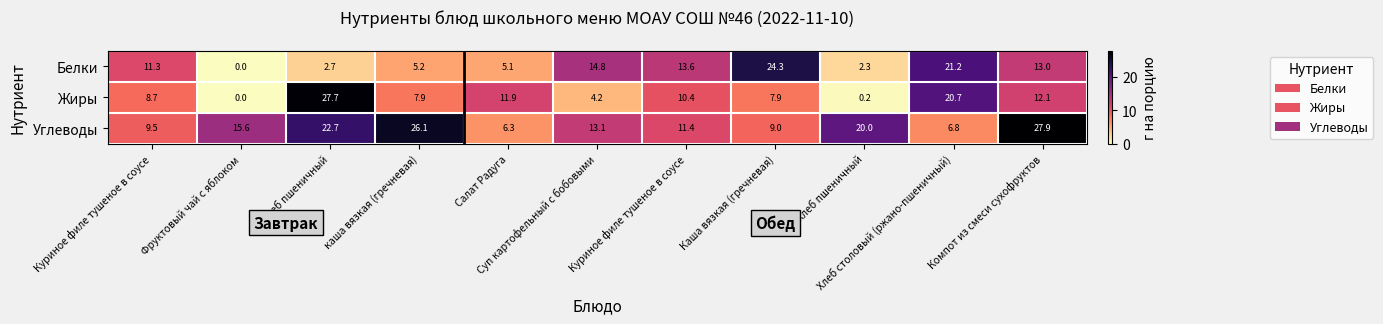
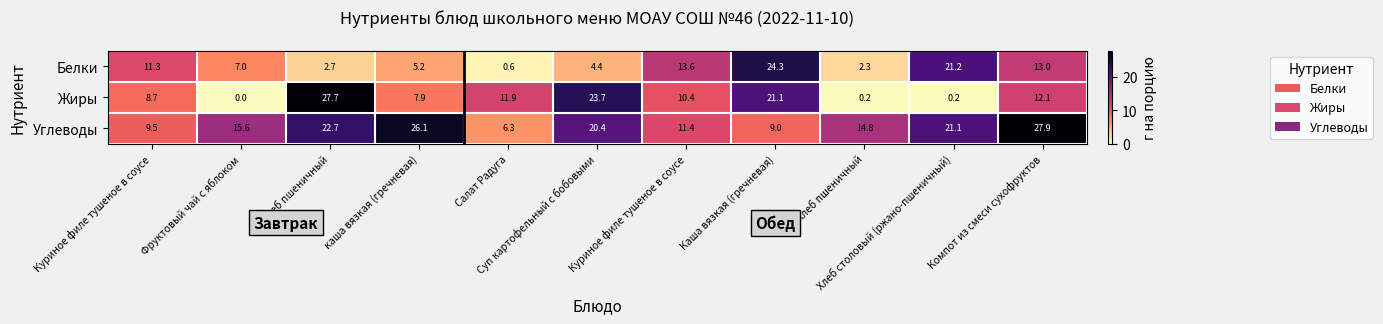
Белки, Фруктовый чай с яблоком: 0.0 -> 7.0
Белки, Салат Радуга: 5.1 -> 0.6
Белки, Суп картофельный с бобовыми: 14.8 -> 4.4
Жиры, Суп картофельный с бобовыми: 4.2 -> 23.7
Жиры, Каша вязкая (гречневая): 7.9 -> 21.1
Жиры, Хлеб столовый (ржано-пшеничный): 20.7 -> 0.2
Углеводы, Суп картофельный с бобовыми: 13.1 -> 20.4
Углеводы, Хлеб пшеничный: 20.0 -> 14.8
Углеводы, Хлеб столовый (ржано-пшеничный): 6.8 -> 21.1
